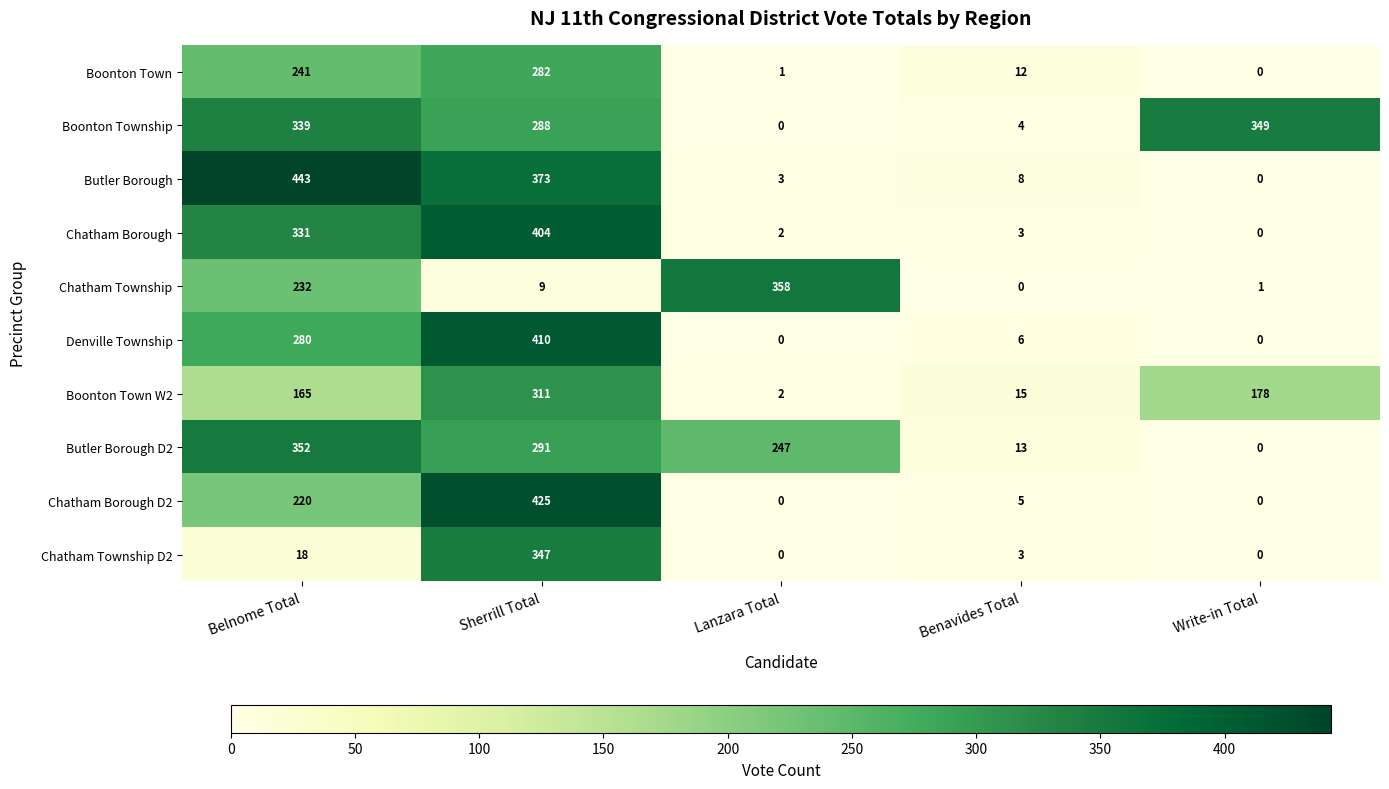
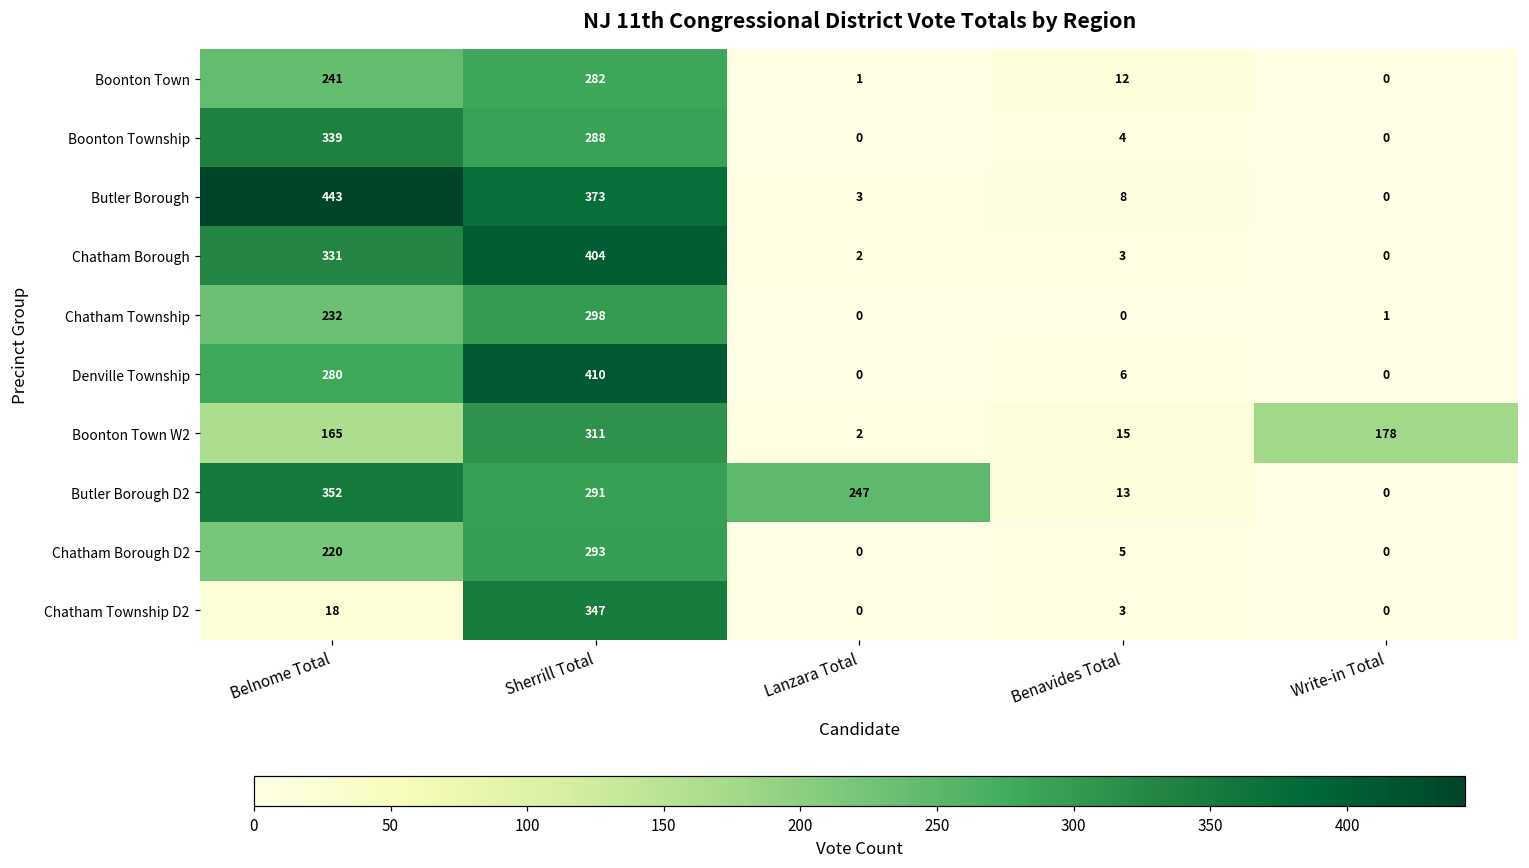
Boonton Township, Write-in Total: 349 -> 0
Chatham Township, Sherrill Total: 9 -> 298
Chatham Township, Lanzara Total: 358 -> 0
Chatham Borough D2, Sherrill Total: 425 -> 293
